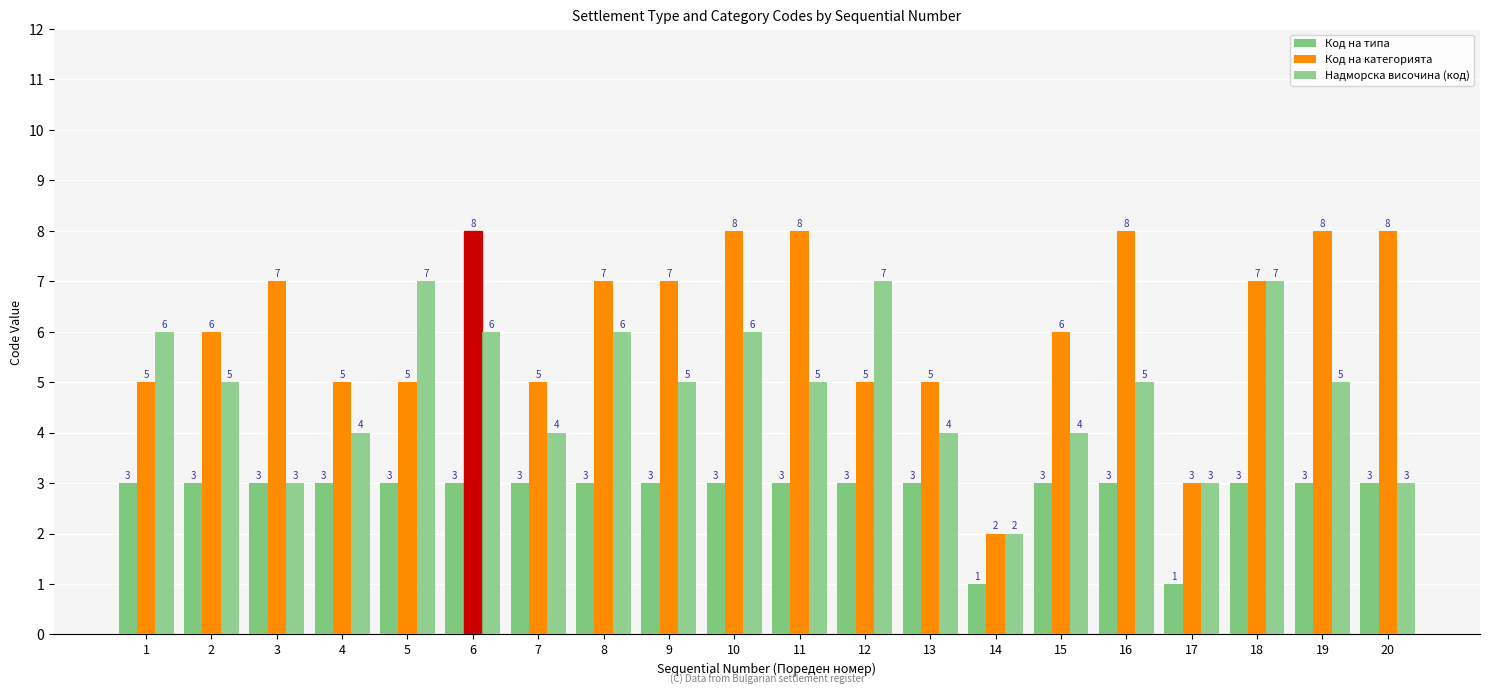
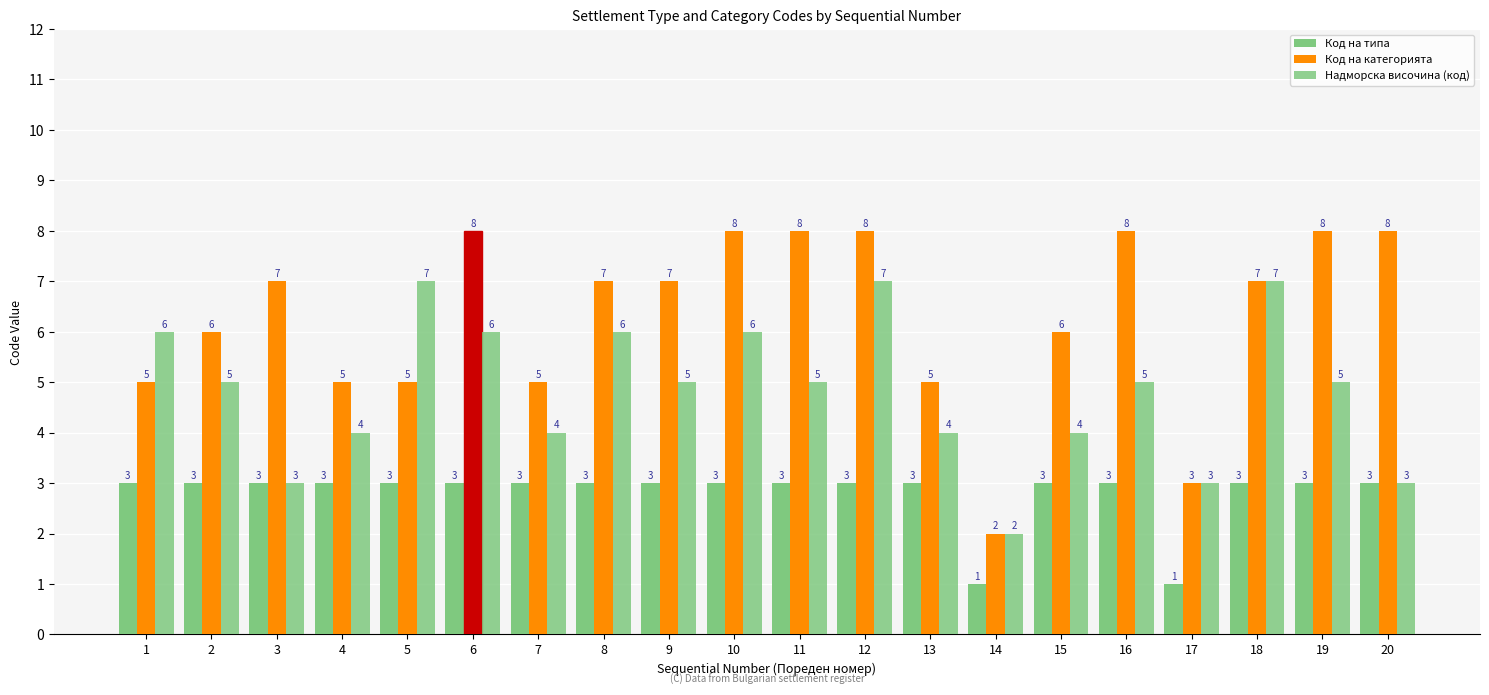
Код на категорията, 12: 5 -> 8
